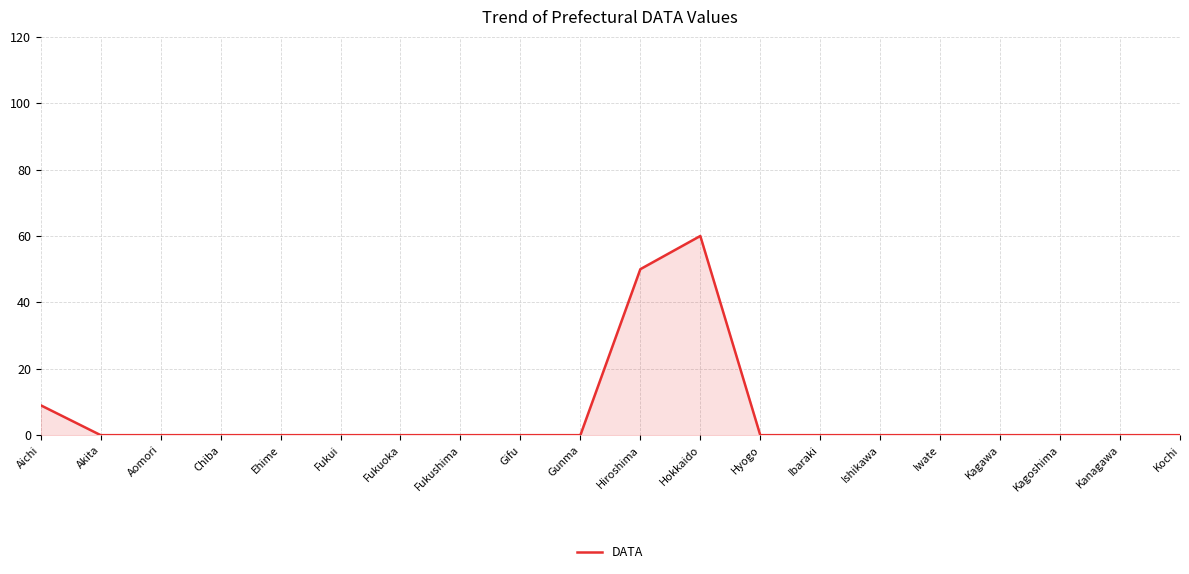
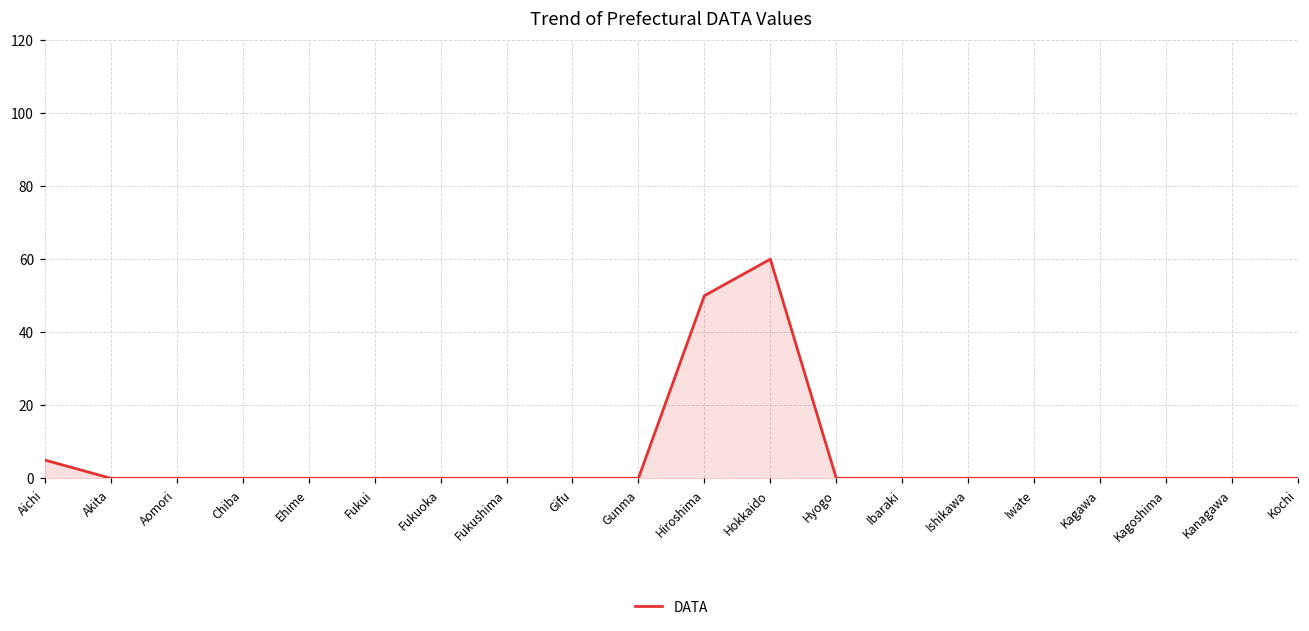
Aichi: 9 -> 5
